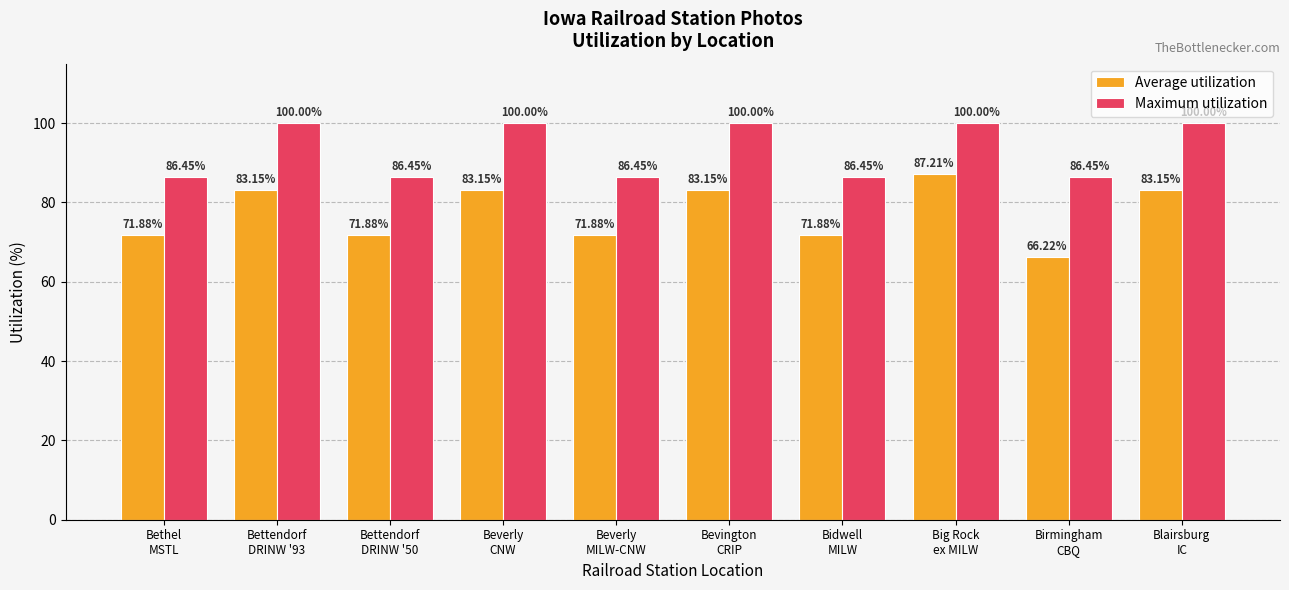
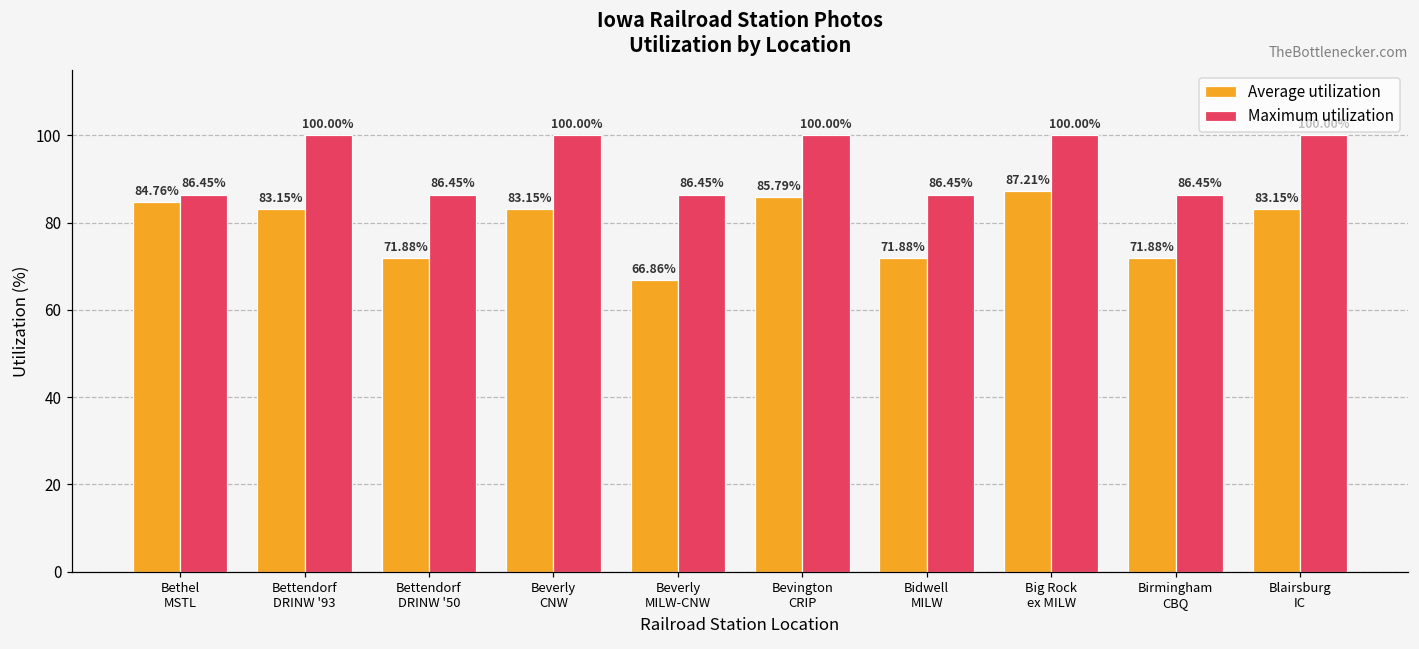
Average utilization, Bethel MSTL: 71.88% -> 84.76%
Average utilization, Beverly MILW-CNW: 71.88% -> 66.86%
Average utilization, Bevington CRIP: 83.15% -> 85.79%
Average utilization, Birmingham CBQ: 66.22% -> 71.88%
